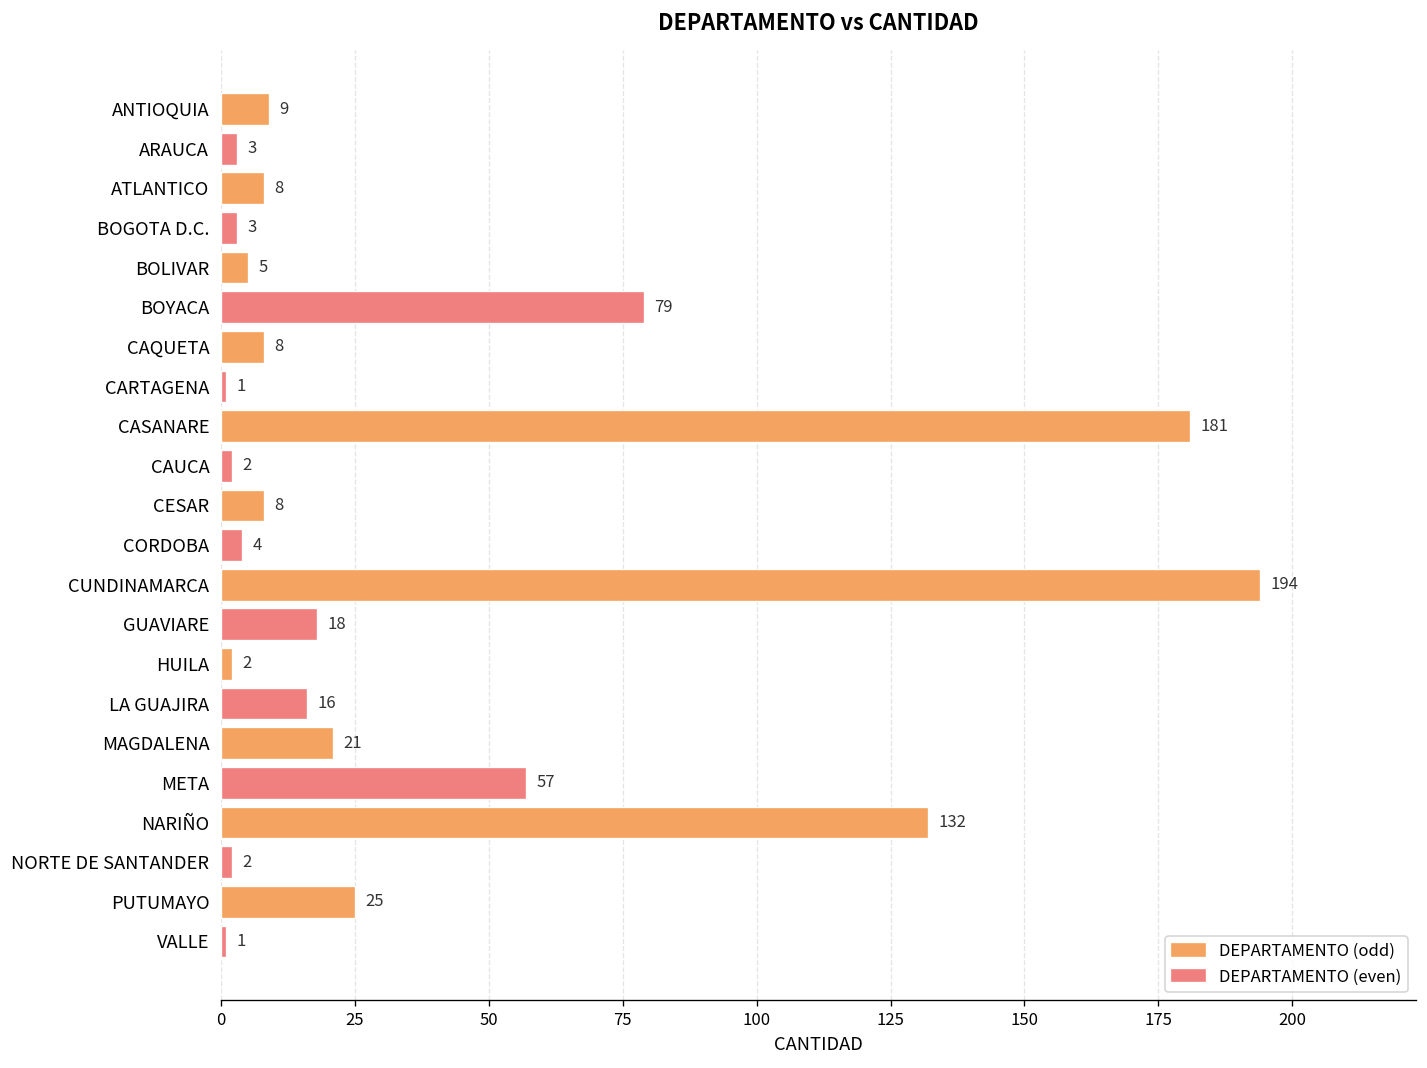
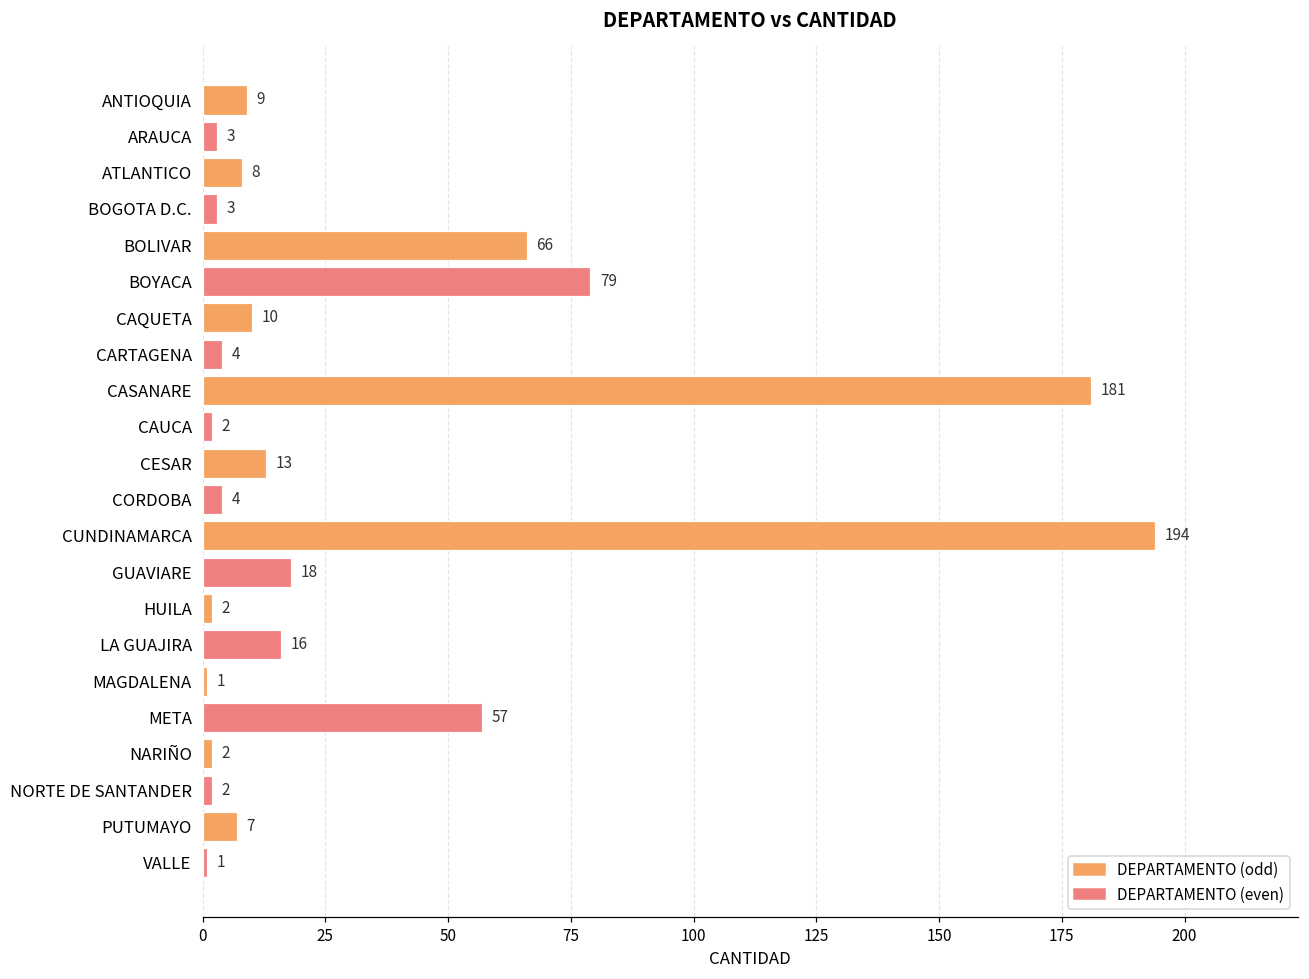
BOLIVAR: 5 -> 66
CAQUETA: 8 -> 10
CARTAGENA: 1 -> 4
CESAR: 8 -> 13
MAGDALENA: 21 -> 1
NARIÑO: 132 -> 2
PUTUMAYO: 25 -> 7
